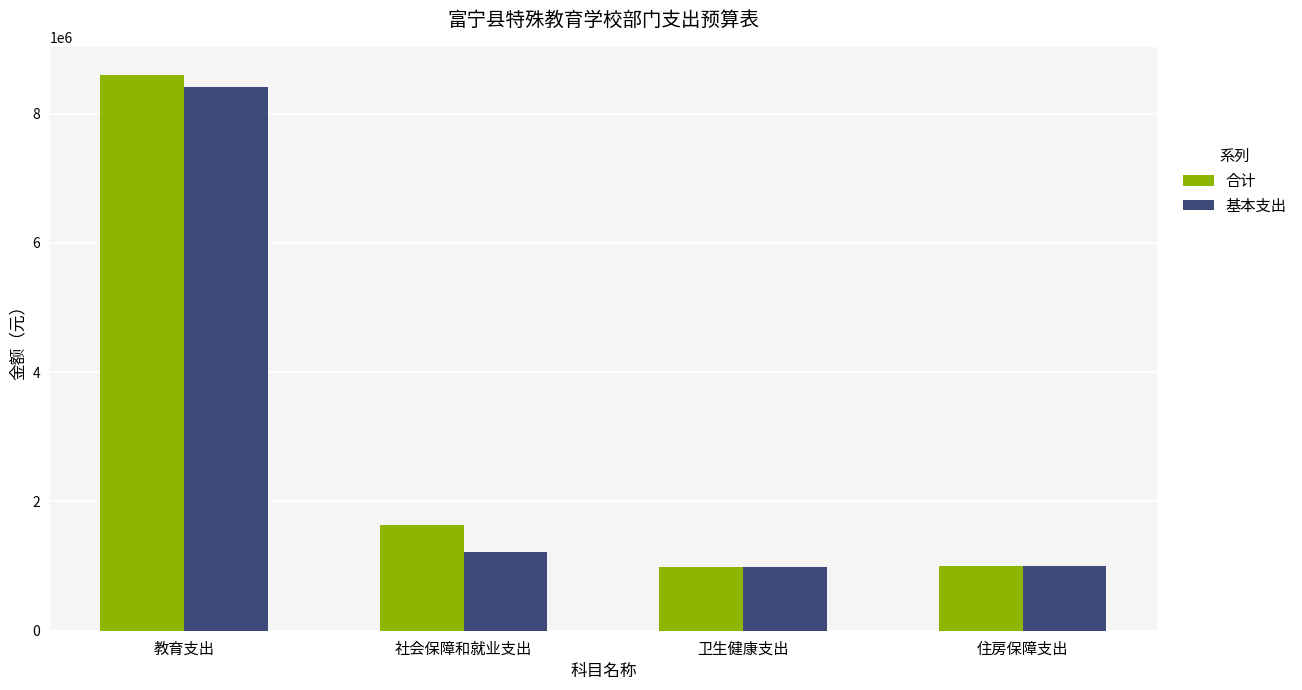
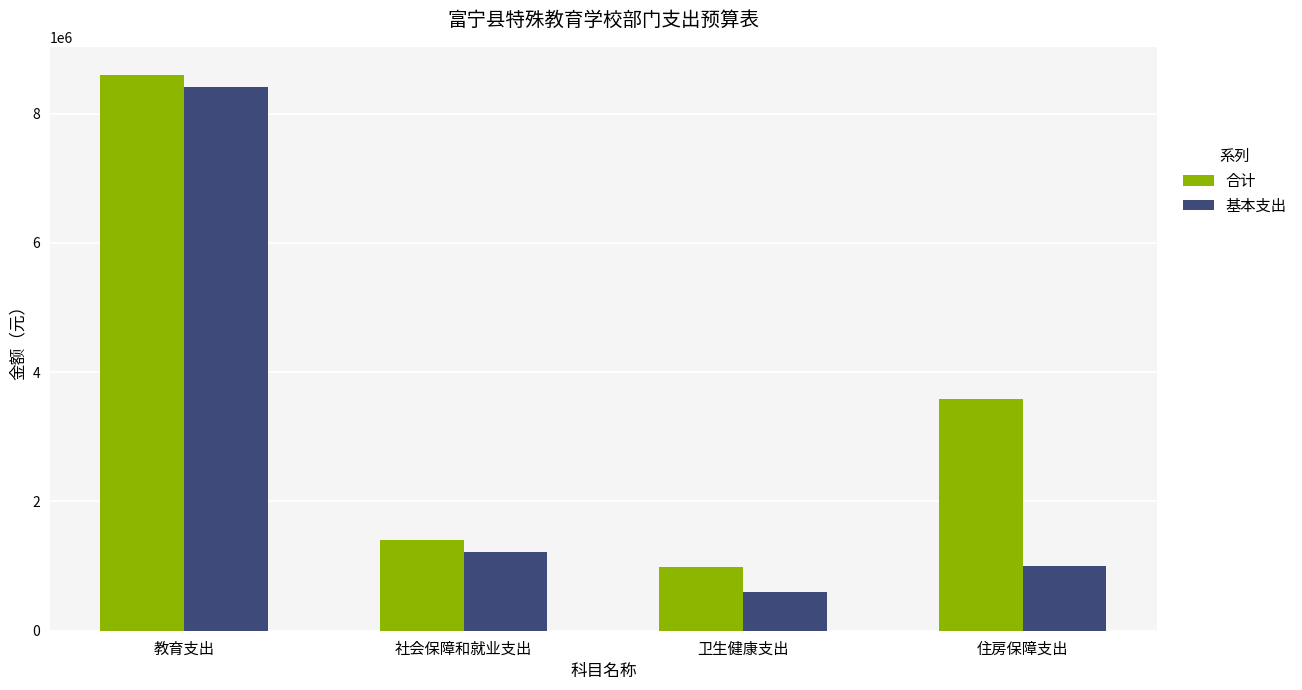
合计, 社会保障和就业支出: 1600000 -> 1400000
基本支出, 卫生健康支出: 1000000 -> 600000
合计, 住房保障支出: 1000000 -> 3600000
